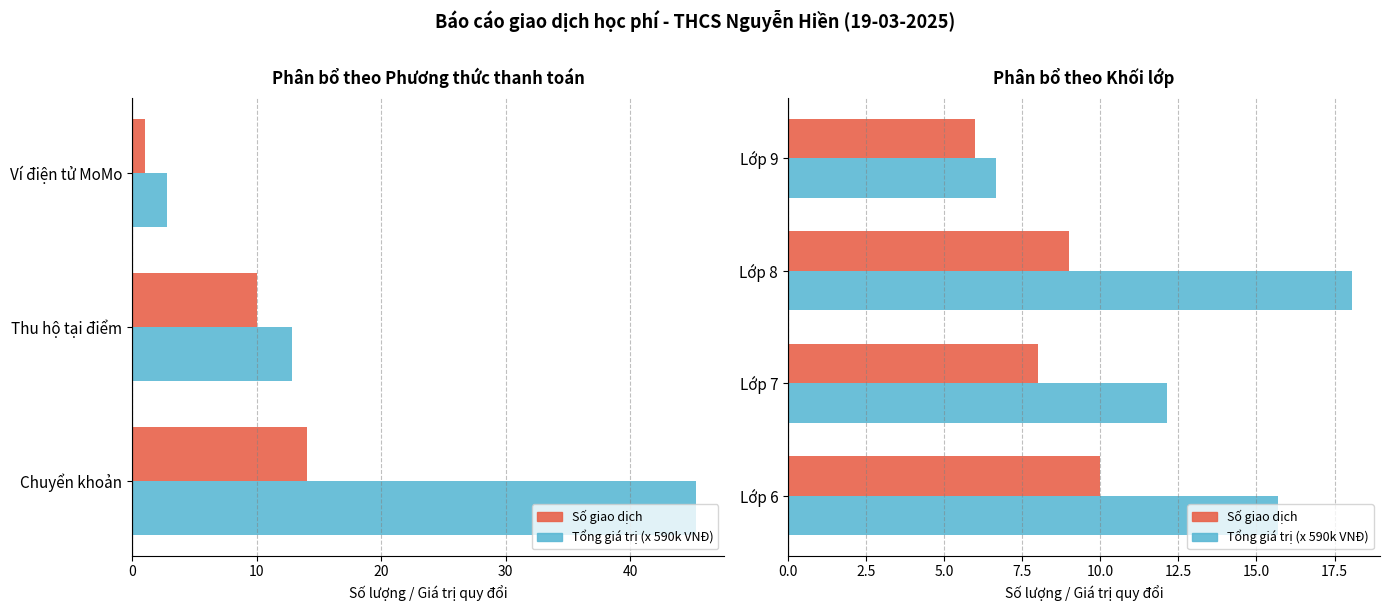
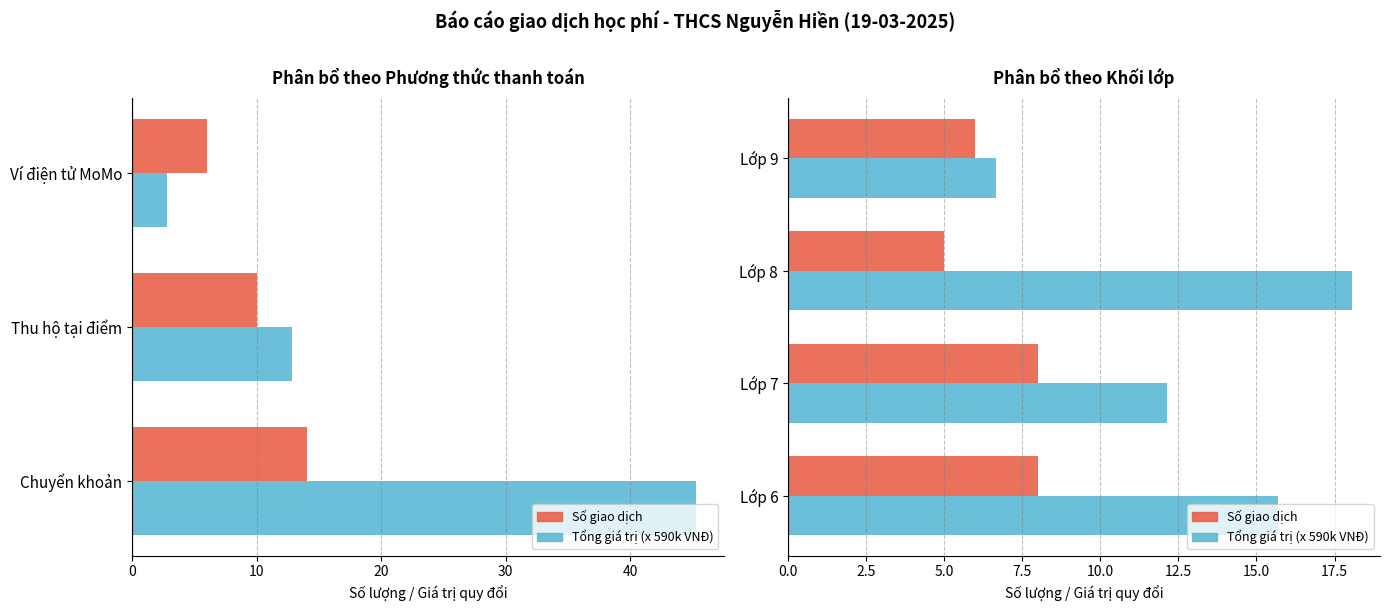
Phân bổ theo Phương thức thanh toán, Số giao dịch, Ví điện tử MoMo: 1 -> 6
Phân bổ theo Khối lớp, Số giao dịch, Lớp 8: 9 -> 5
Phân bổ theo Khối lớp, Số giao dịch, Lớp 6: 10 -> 8
